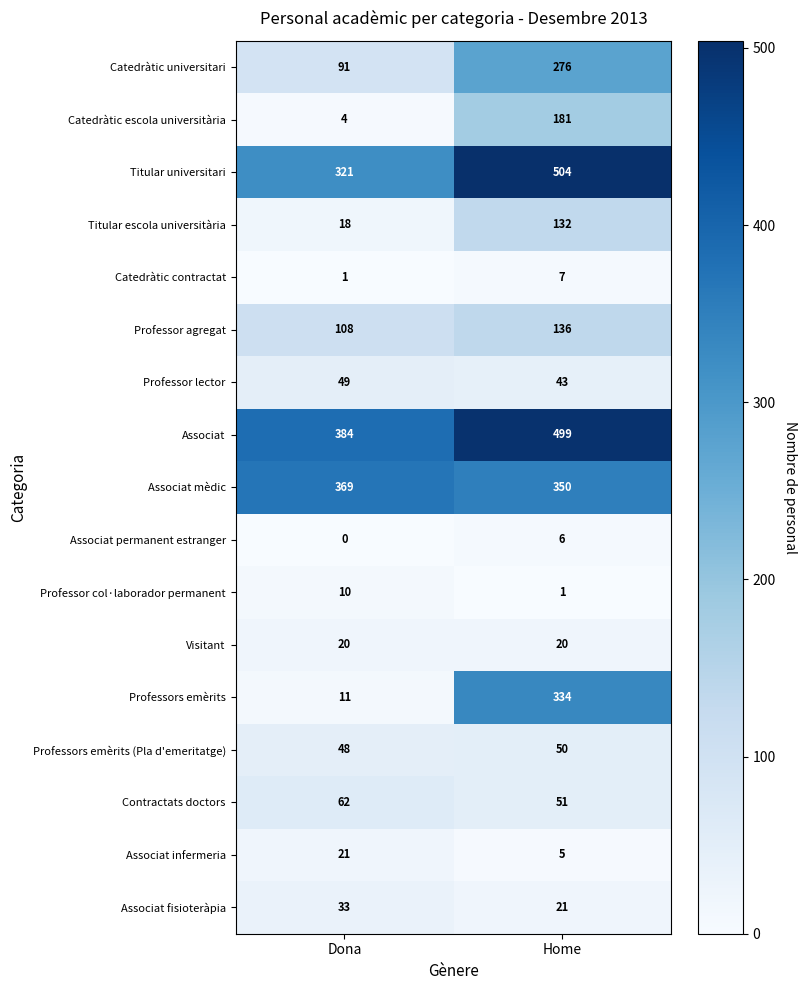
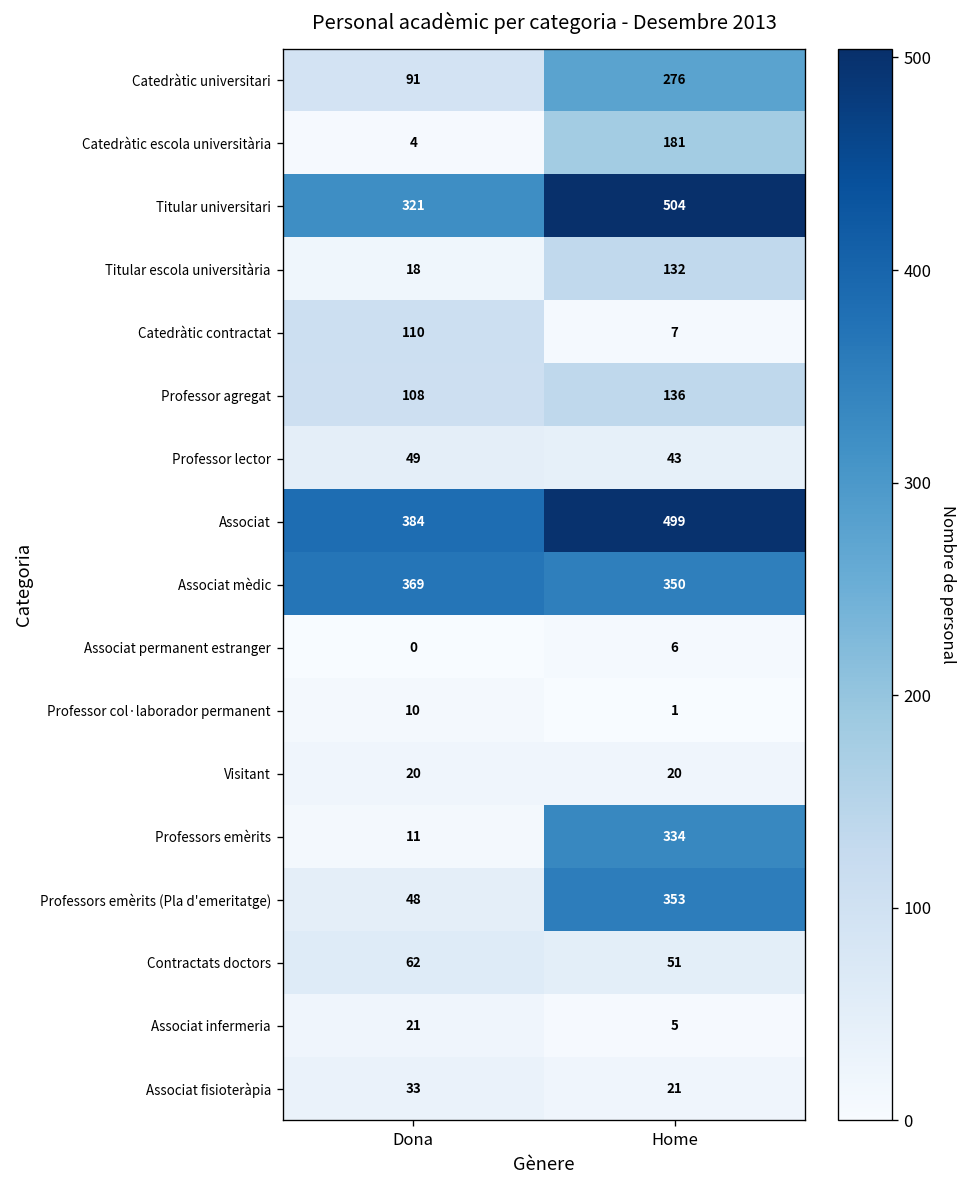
Catedràtic contractat, Dona: 1 -> 110
Professors emèrits (Pla d'emeritatge), Home: 50 -> 353
